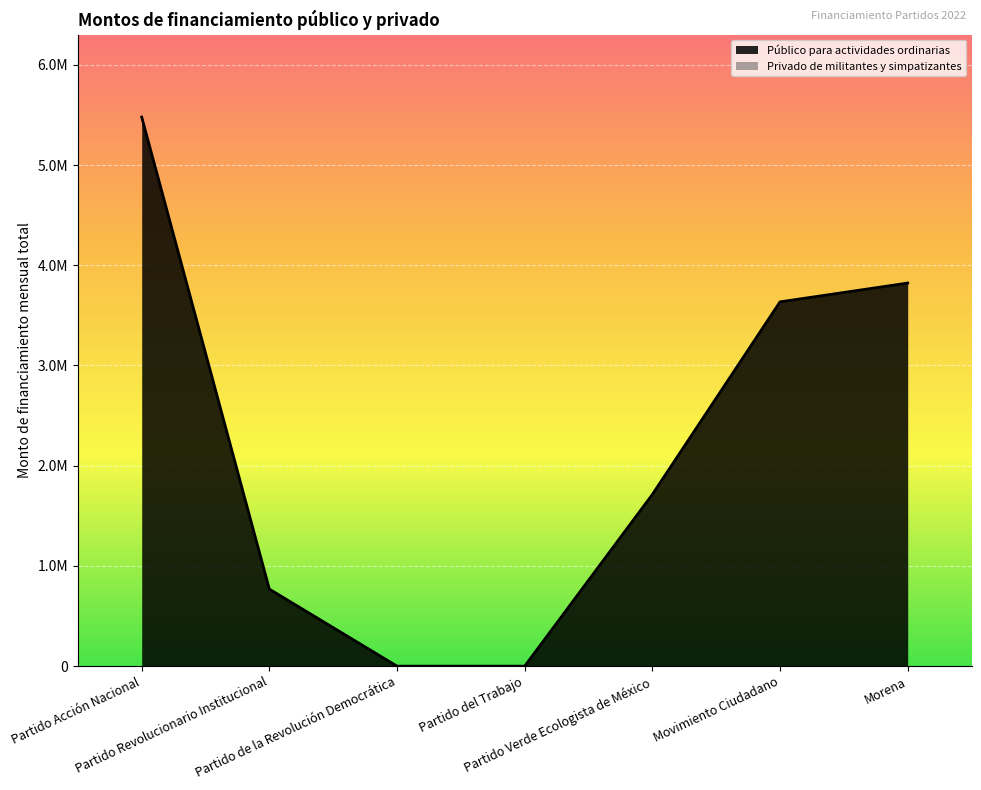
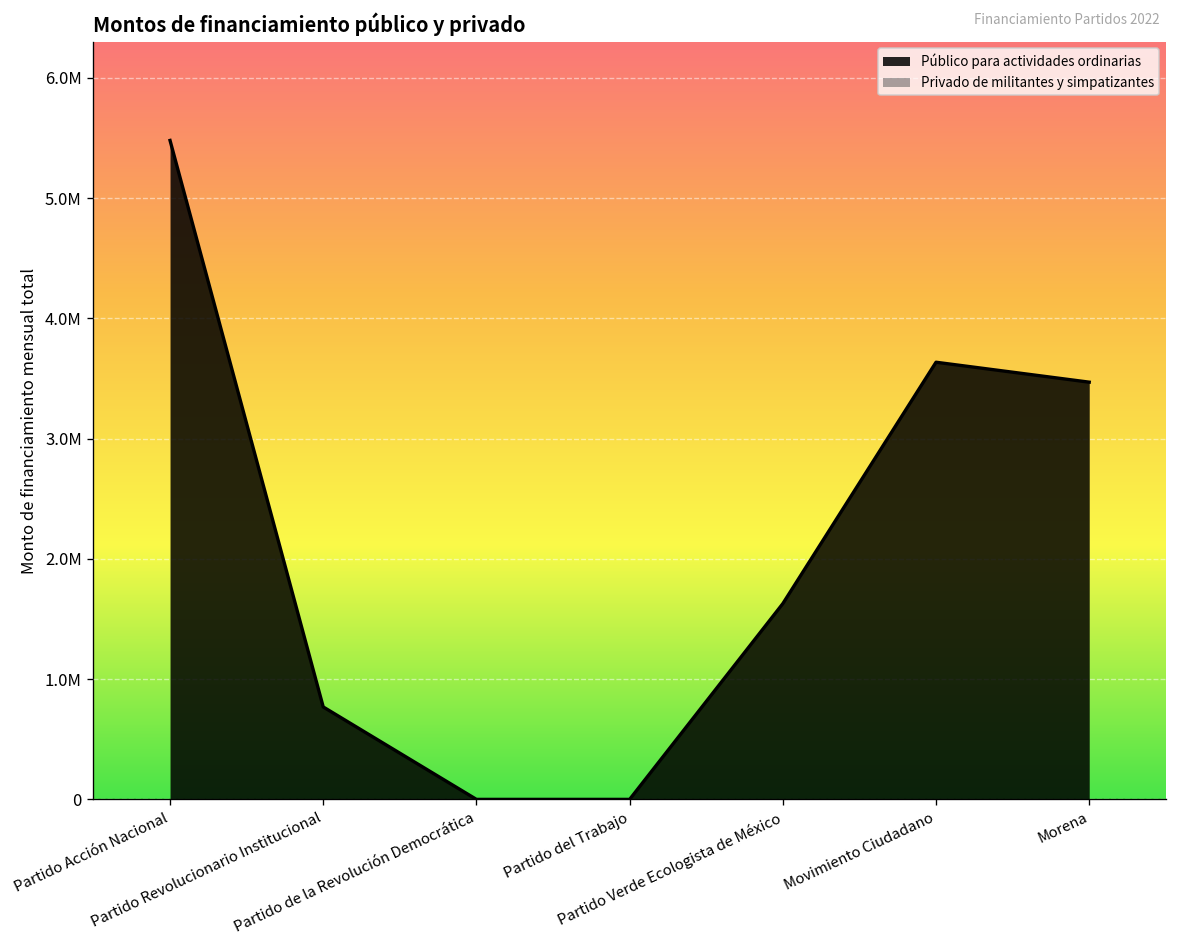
Público para actividades ordinarias, Partido Verde Ecologista de México: 1710000 -> 1630000
Público para actividades ordinarias, Morena: 3820000 -> 3470000
